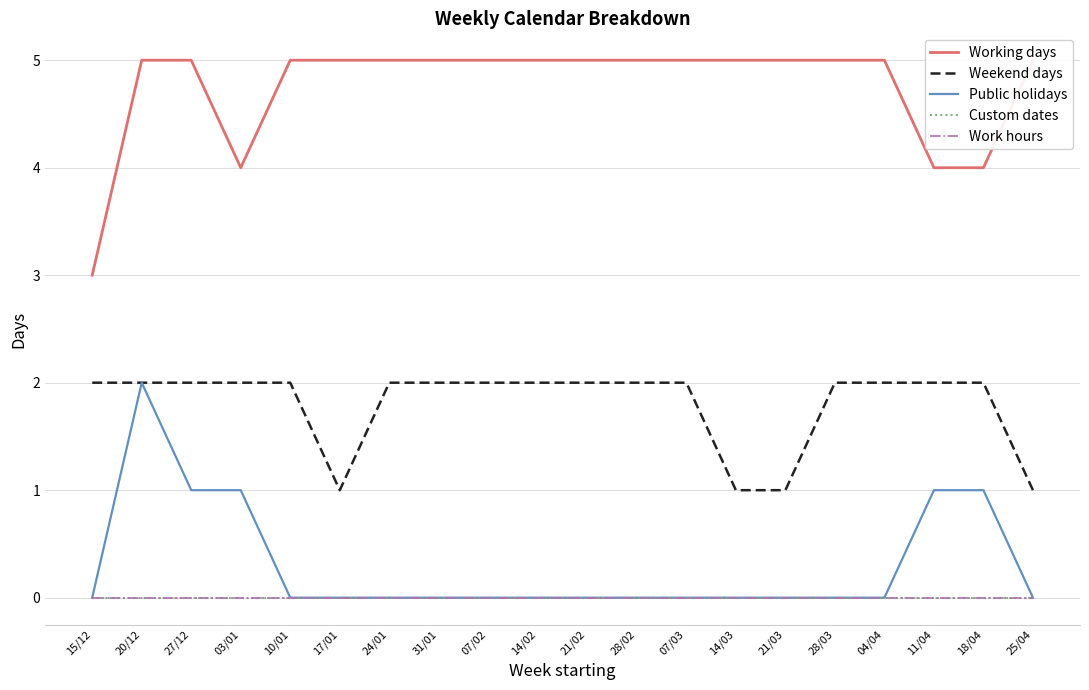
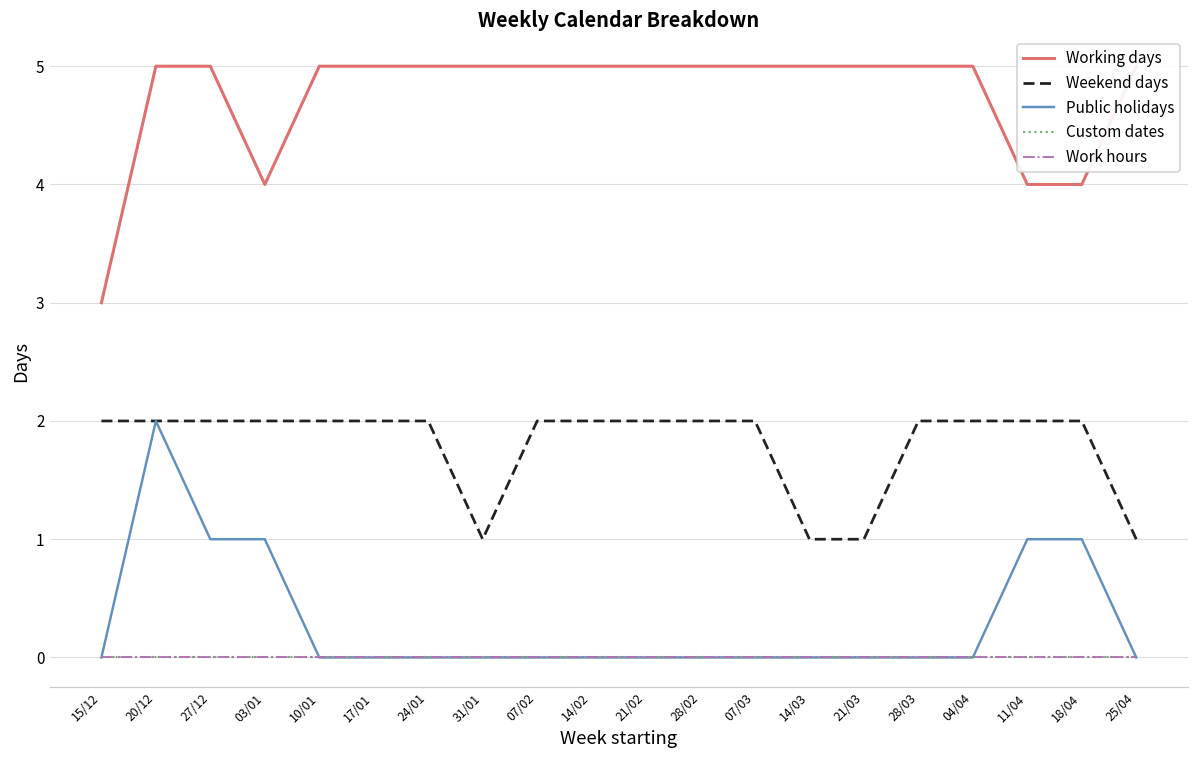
Weekend days, 17/01: 1 -> 2
Weekend days, 31/01: 2 -> 1
